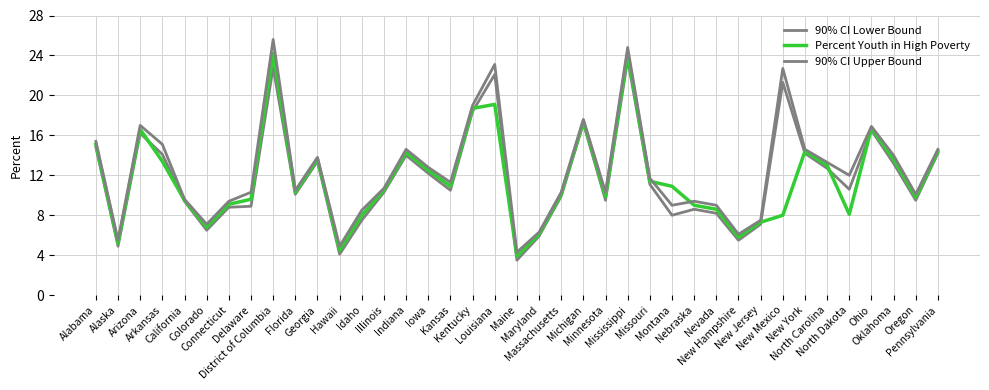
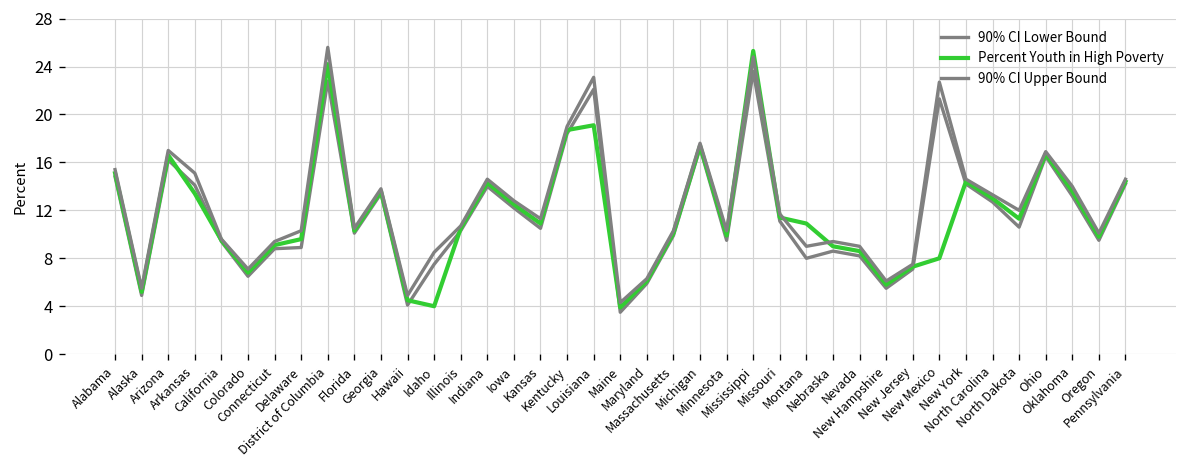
Percent Youth in High Poverty, Idaho: 8 -> 4
Percent Youth in High Poverty, Mississippi: 24 -> 25
Percent Youth in High Poverty, North Dakota: 8 -> 11
